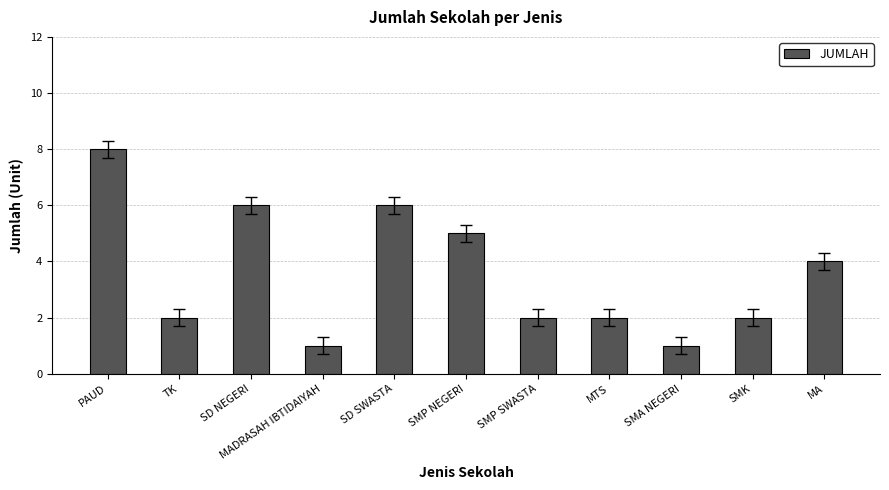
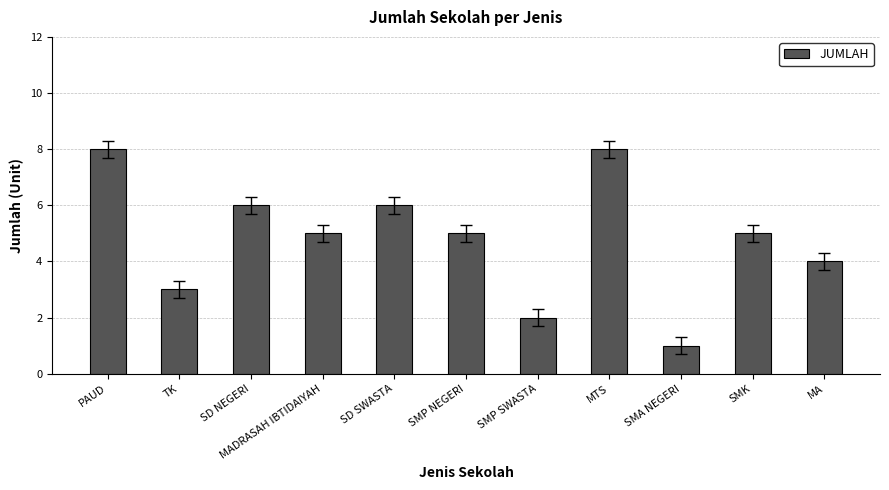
JUMLAH, TK: 2 -> 3
JUMLAH, MADRASAH IBTIDAIYAH: 1 -> 5
JUMLAH, MTS: 2 -> 8
JUMLAH, SMK: 2 -> 5
